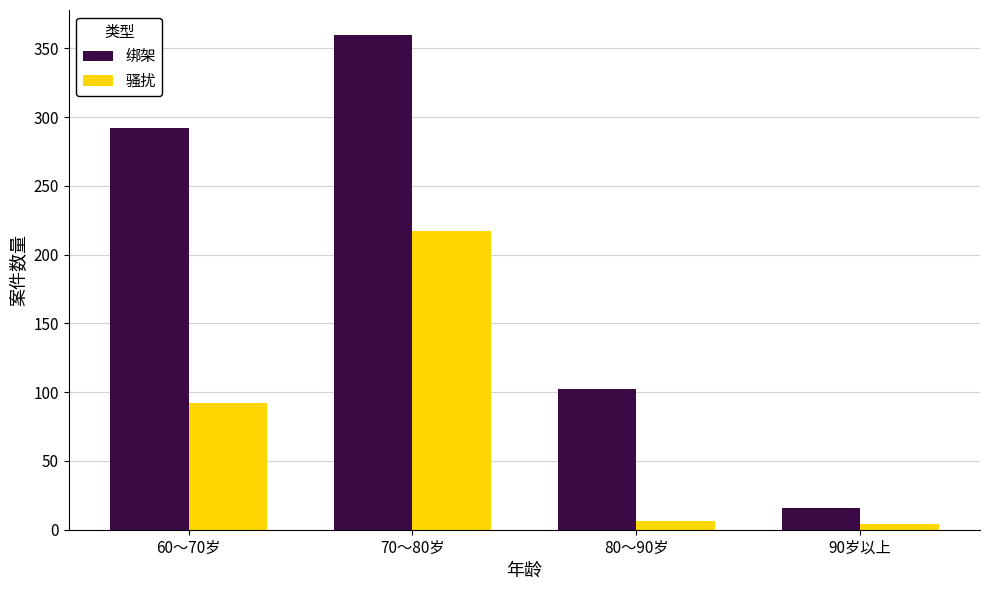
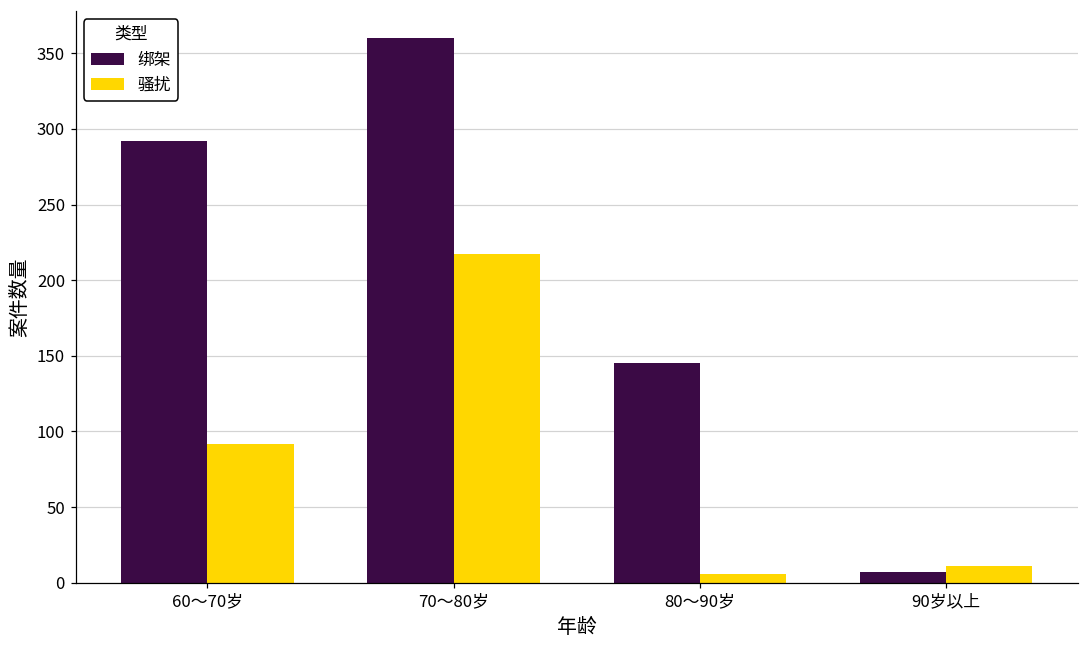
绑架, 80～90岁: 102 -> 145
绑架, 90岁以上: 16 -> 7
骚扰, 90岁以上: 4 -> 11
